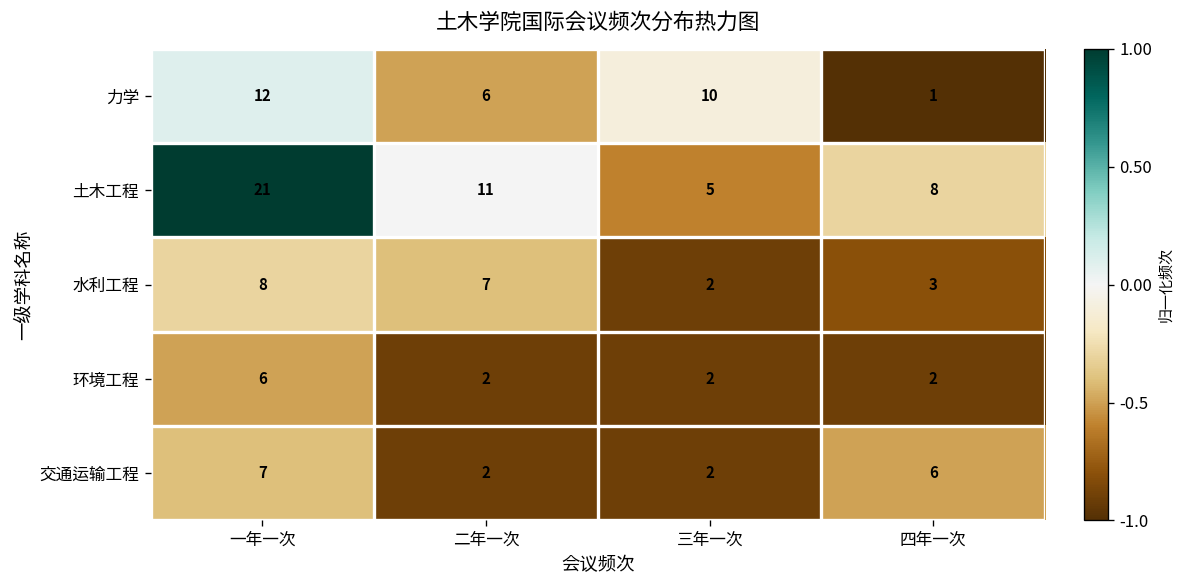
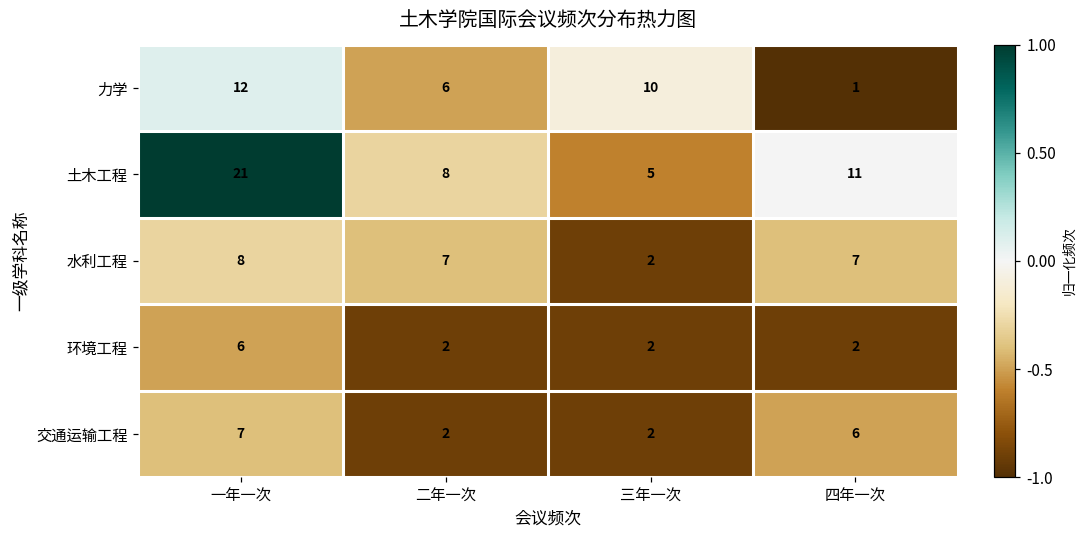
土木工程, 二年一次: 11 -> 8
土木工程, 四年一次: 8 -> 11
水利工程, 四年一次: 3 -> 7
